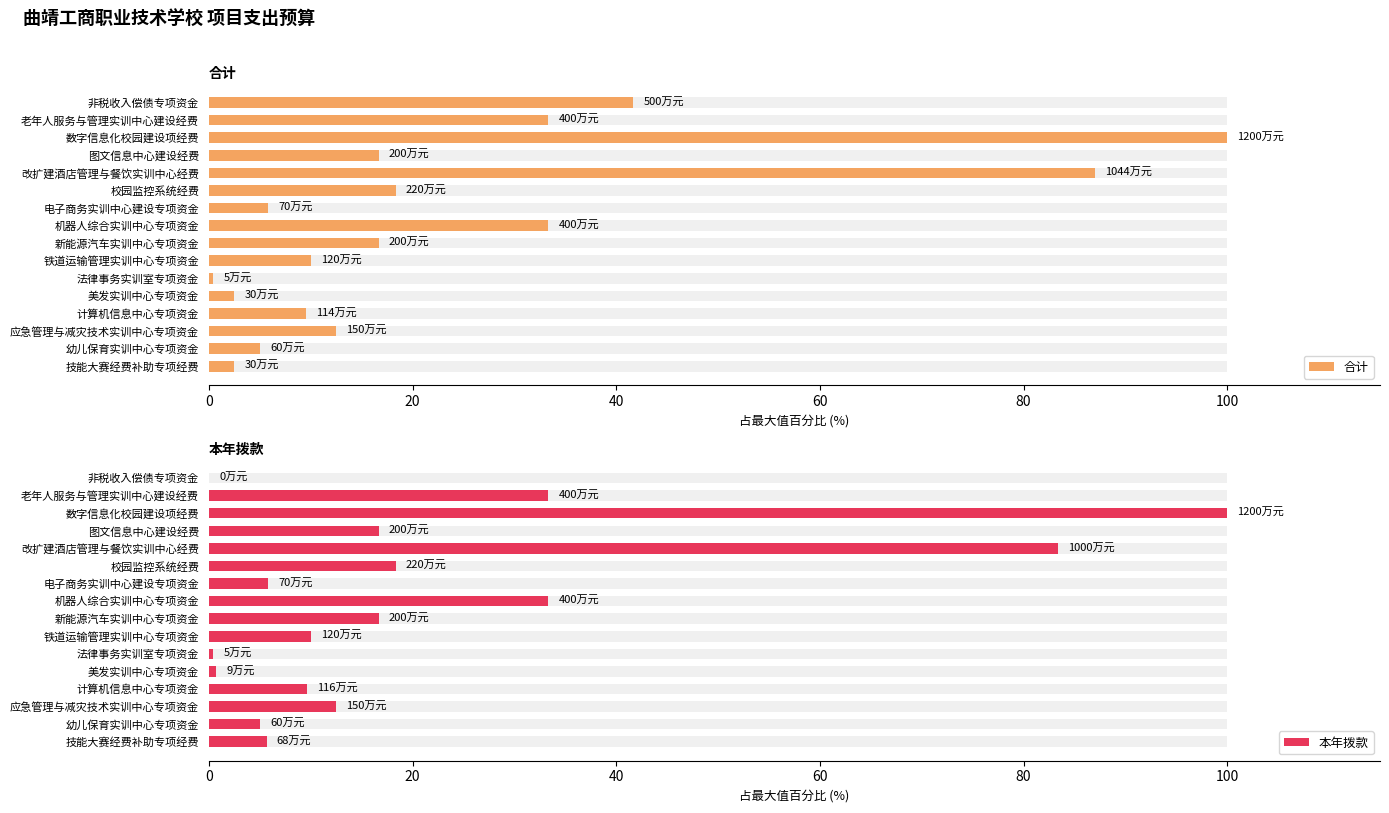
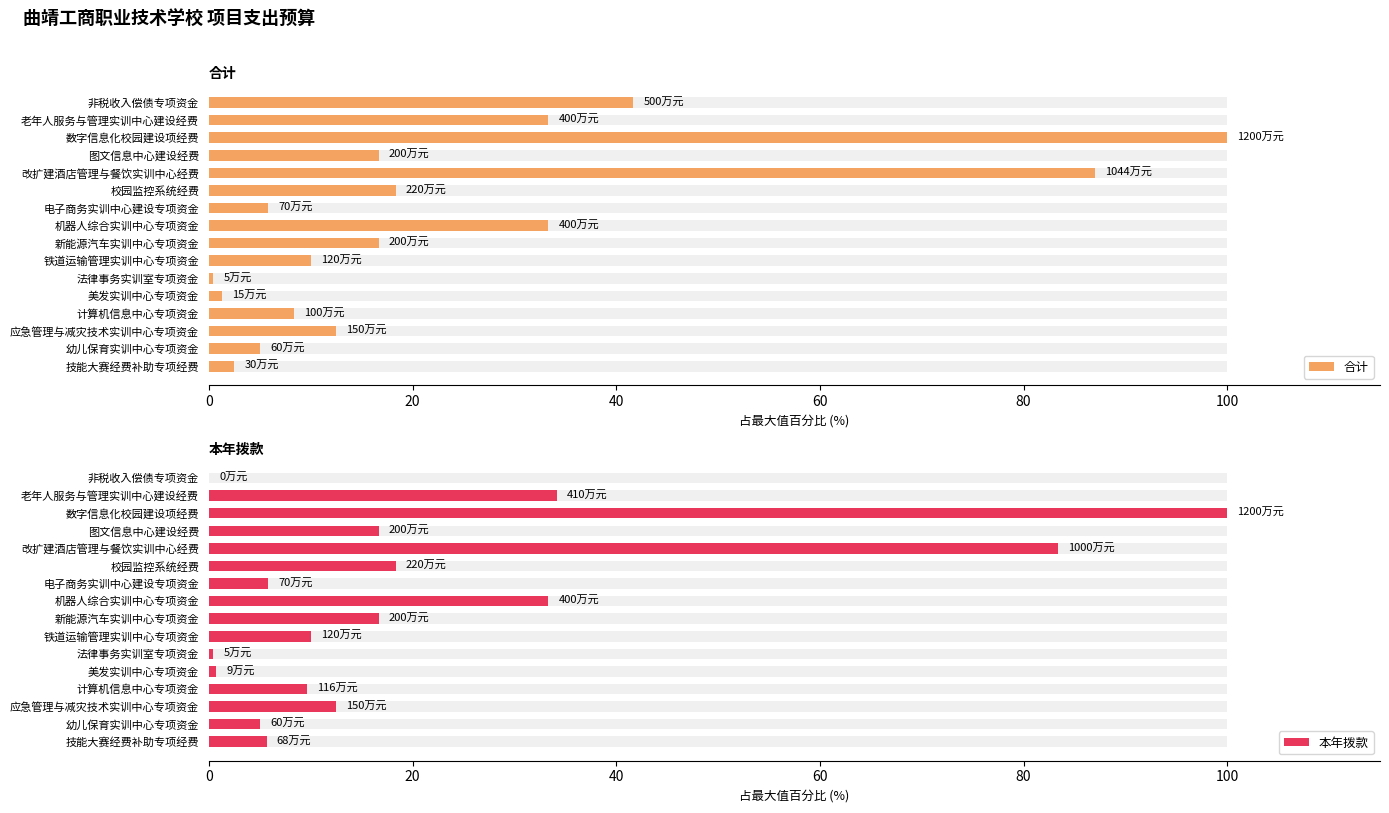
合计, 合计, 美发实训中心专项资金: 30 -> 15
合计, 合计, 计算机信息中心专项资金: 114 -> 100
本年拨款, 本年拨款, 老年人服务与管理实训中心建设经费: 400 -> 410
